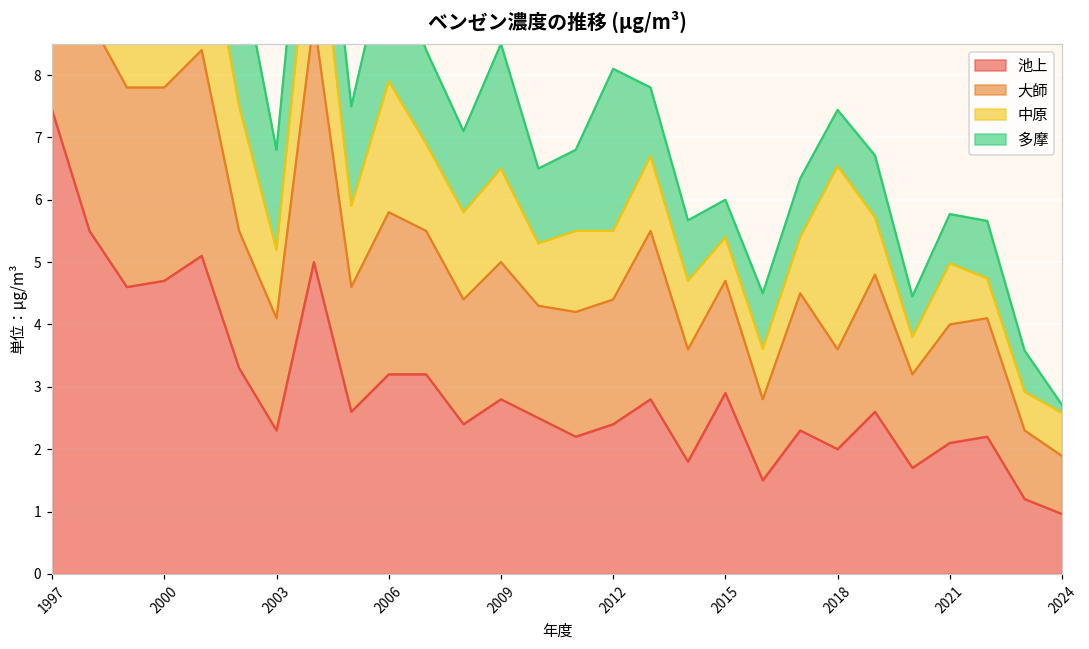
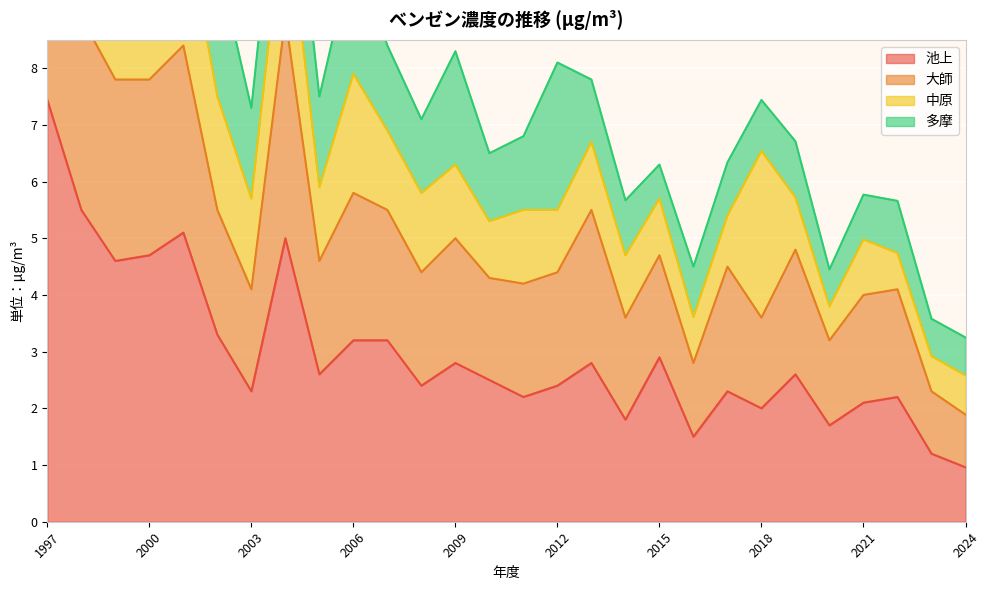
中原, 2003: 1.1 -> 1.6
中原, 2009: 1.5 -> 1.3
中原, 2015: 0.7 -> 1.0
多摩, 2024: 0.1 -> 0.7
